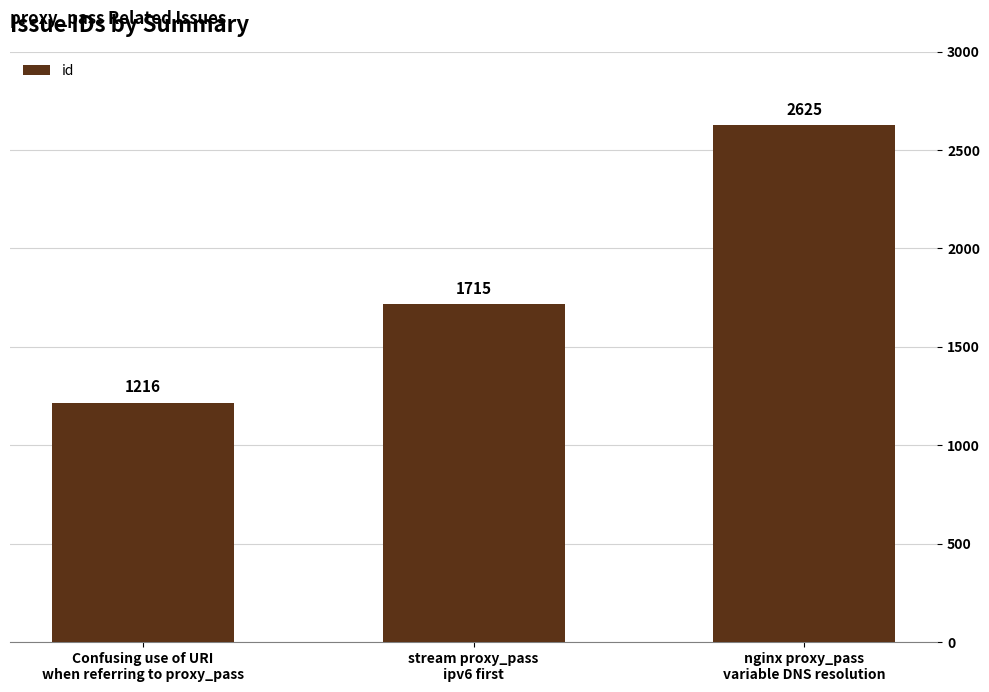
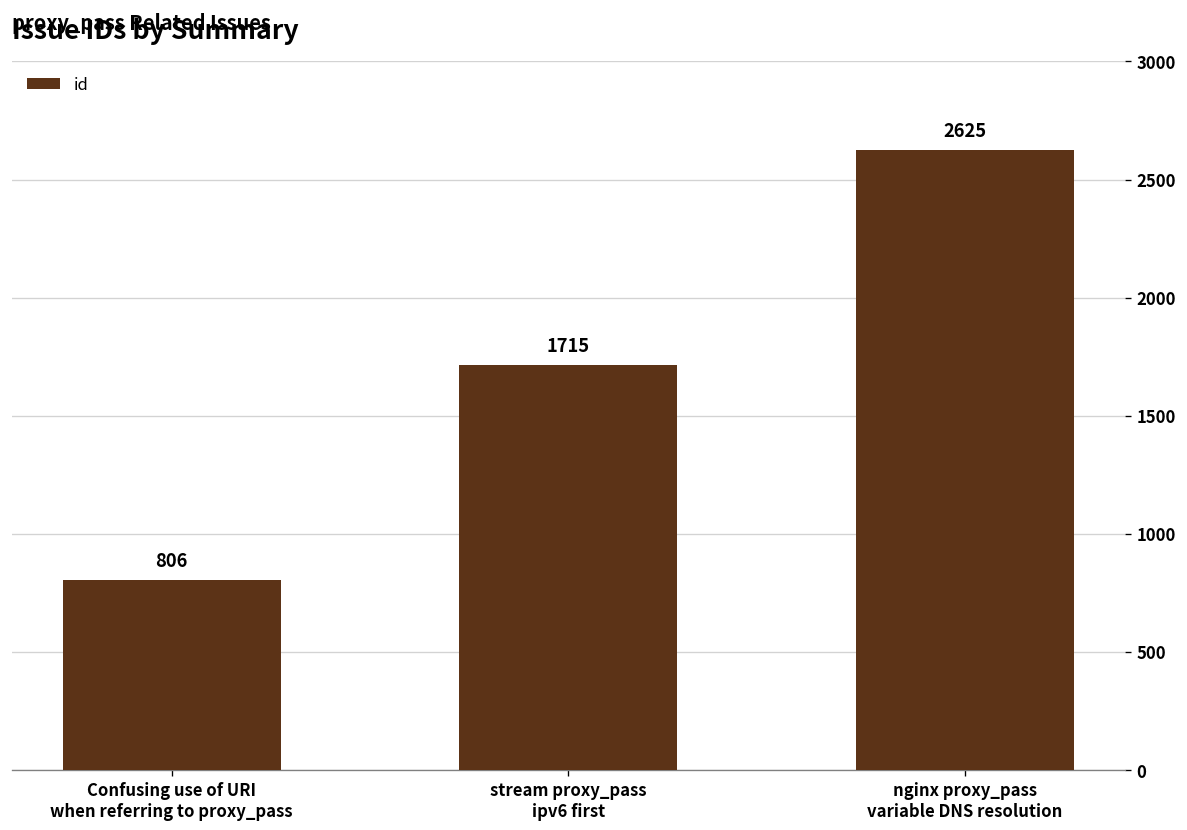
Confusing use of URI when referring to proxy_pass: 1216 -> 806
